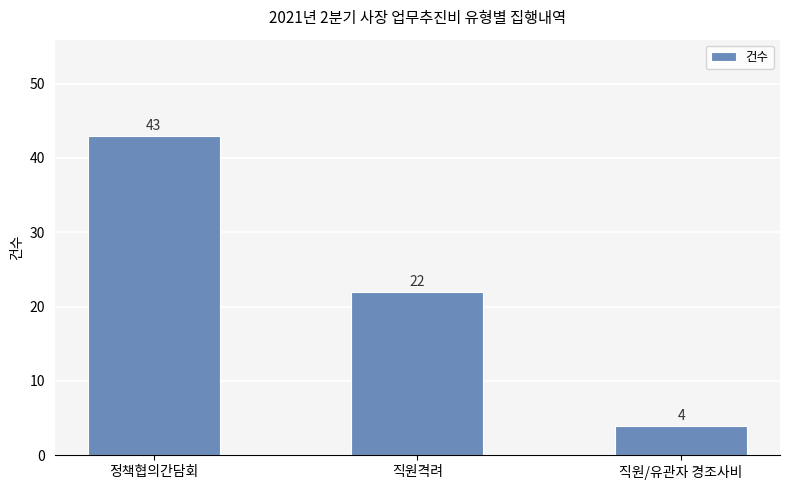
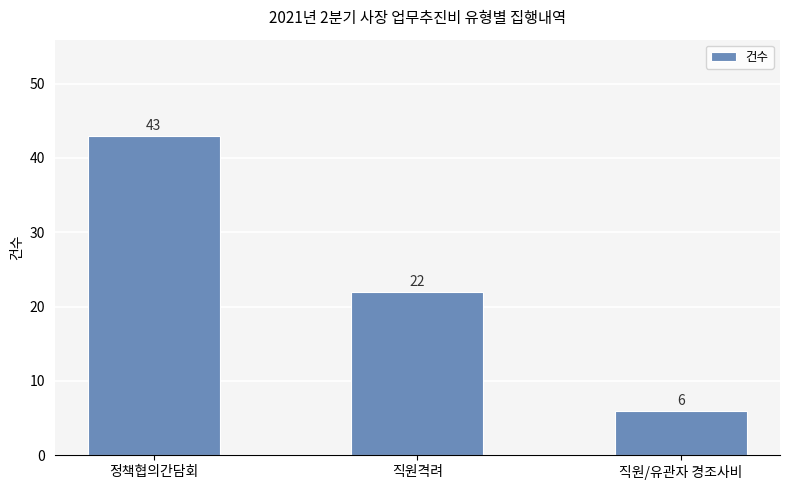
직원/유관자 경조사비: 4 -> 6
